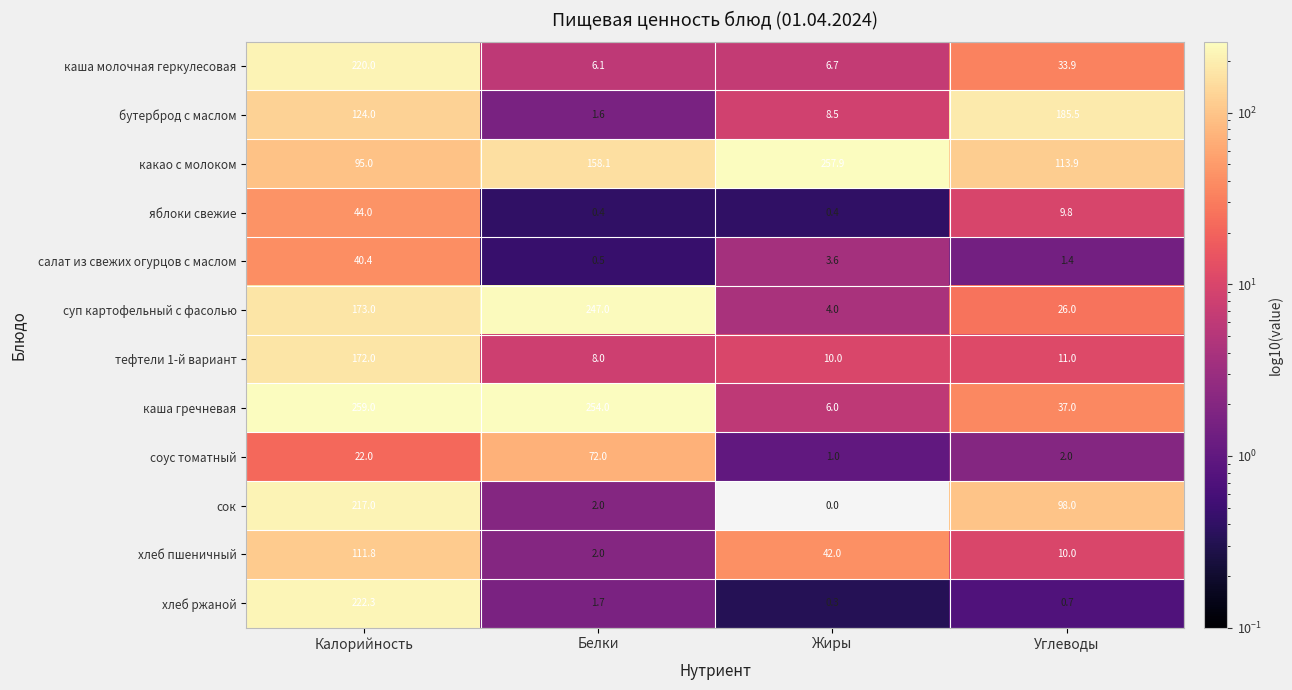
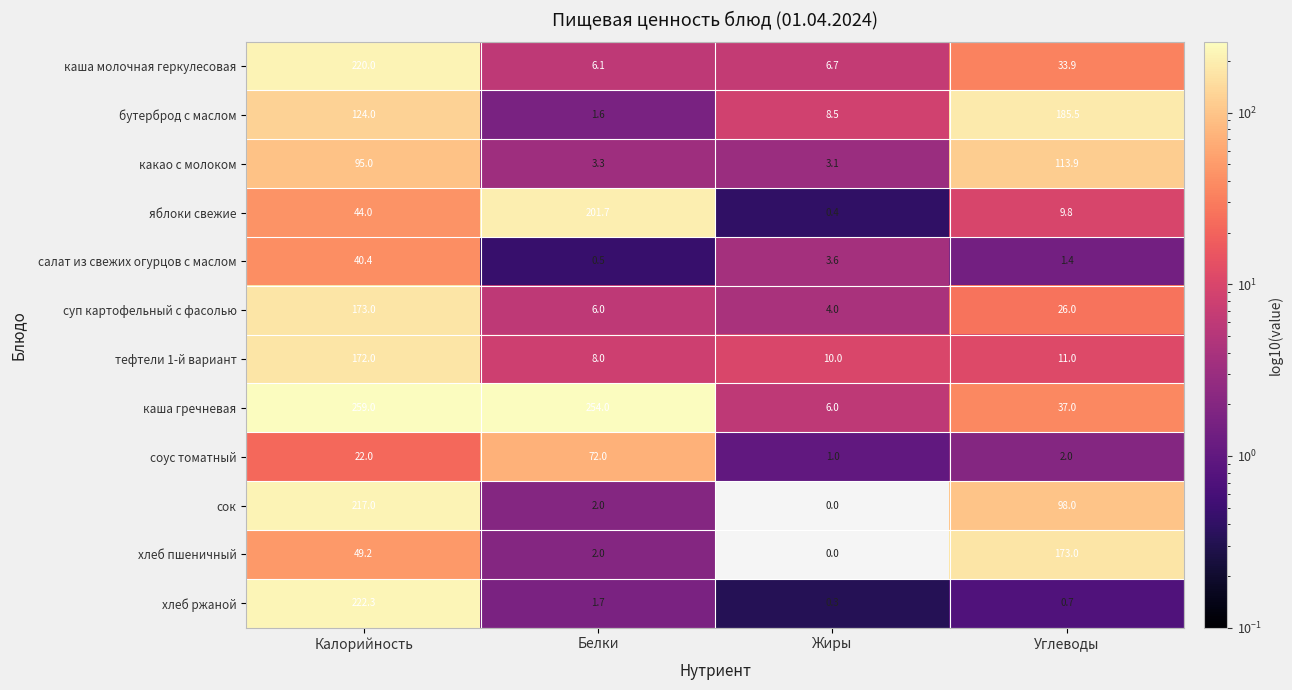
какао с молоком, Белки: 158.1 -> 3.3
какао с молоком, Жиры: 257.9 -> 3.1
яблоки свежие, Белки: 0.4 -> 201.7
суп картофельный с фасолью, Белки: 247.0 -> 6.0
хлеб пшеничный, Калорийность: 111.8 -> 49.2
хлеб пшеничный, Жиры: 42.0 -> 0.0
хлеб пшеничный, Углеводы: 10.0 -> 173.0
